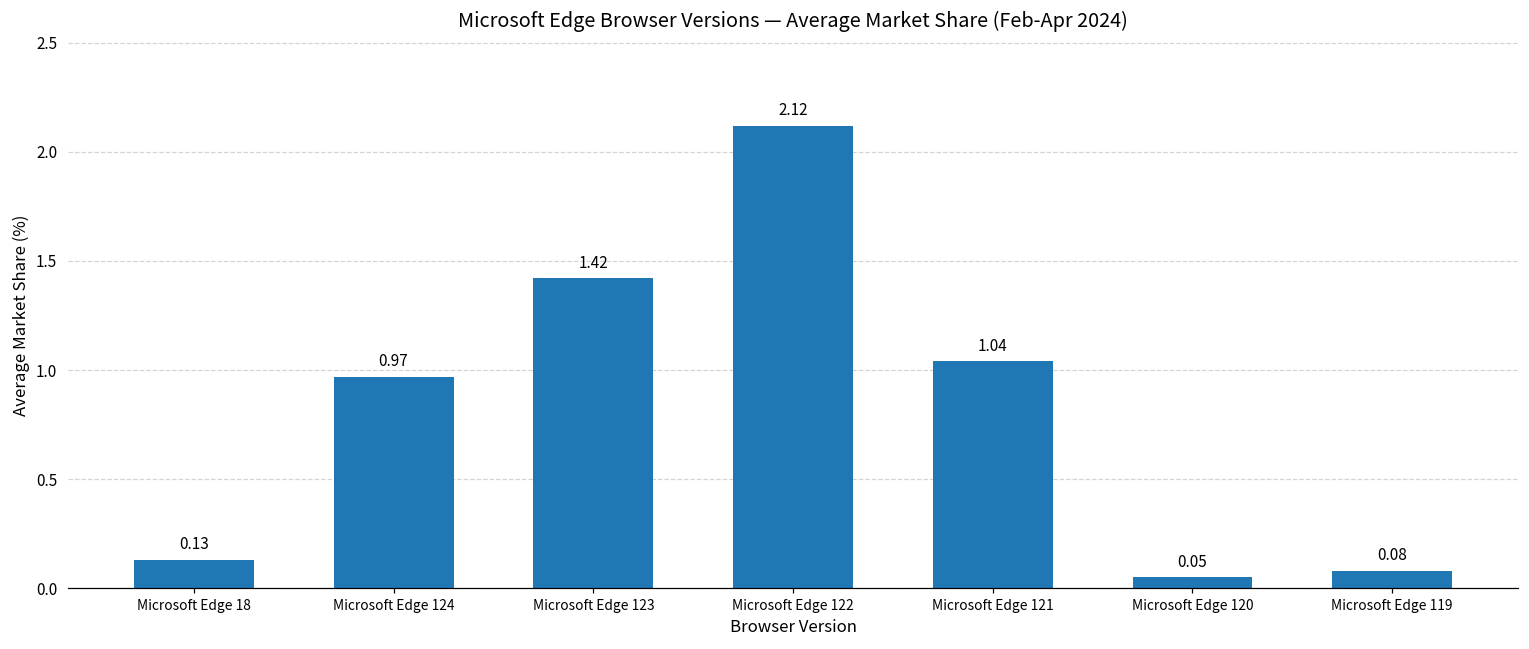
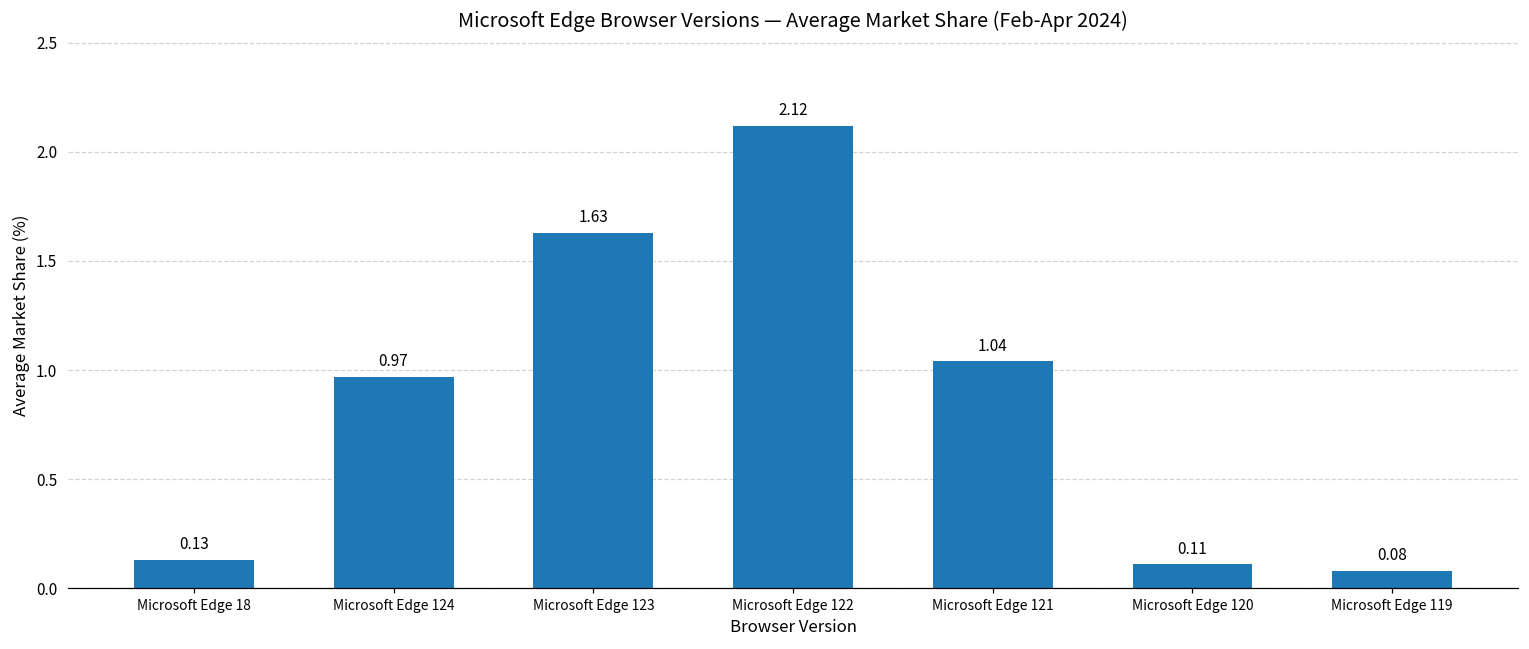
Microsoft Edge 123: 1.42 -> 1.63
Microsoft Edge 120: 0.05 -> 0.11
